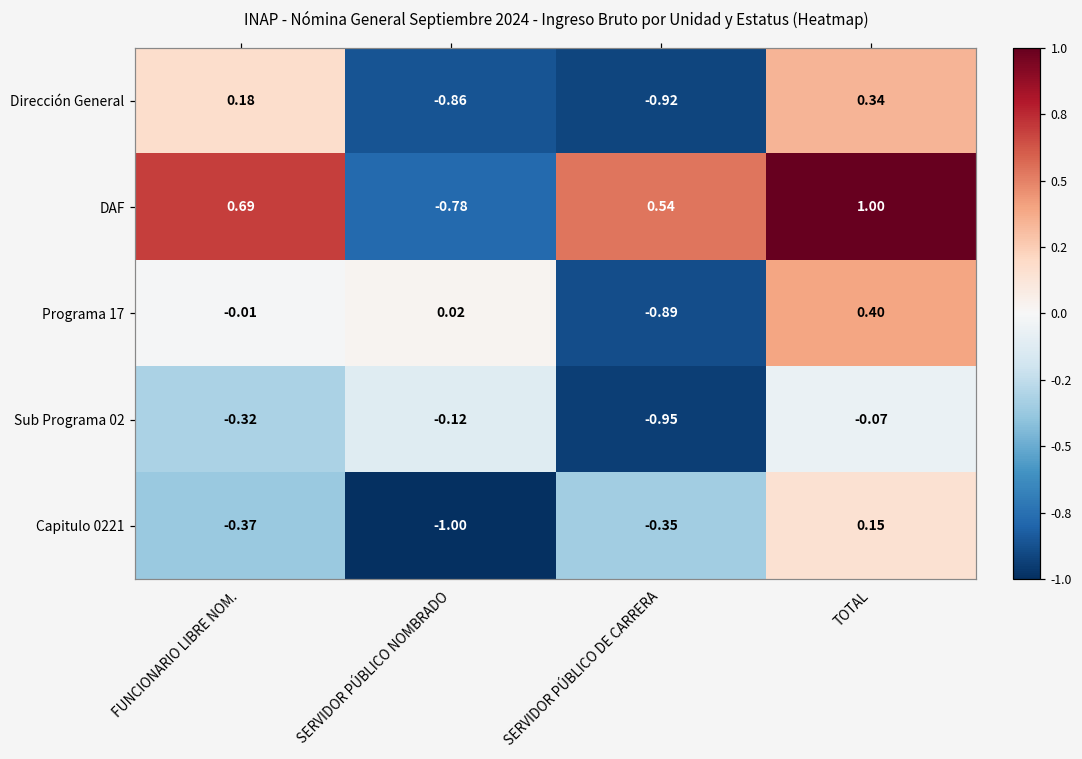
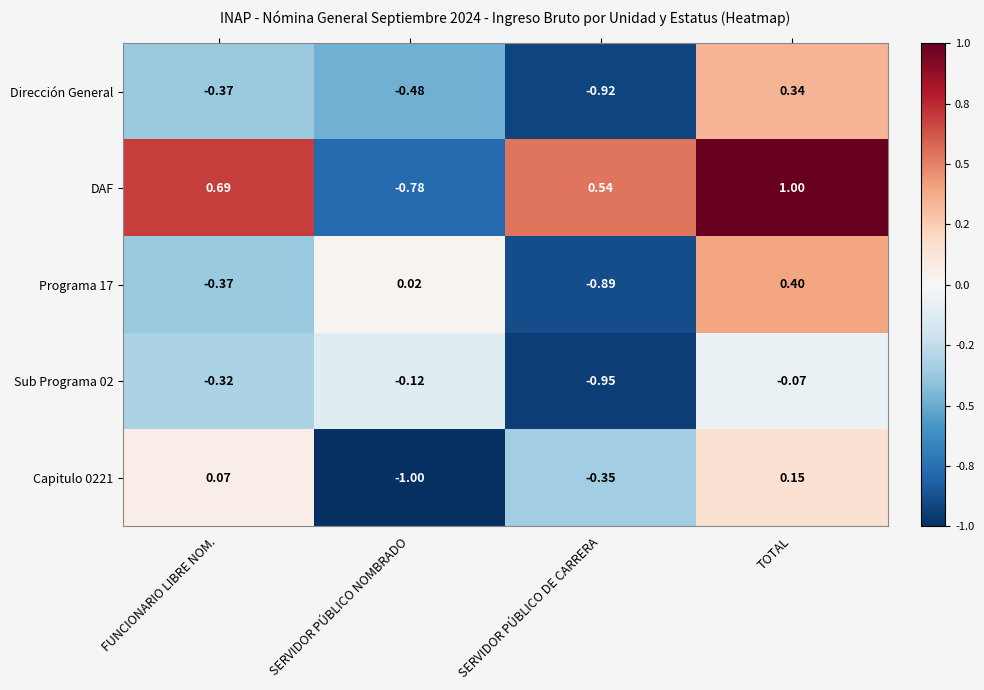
Dirección General, FUNCIONARIO LIBRE NOM.: 0.18 -> -0.37
Dirección General, SERVIDOR PÚBLICO NOMBRADO: -0.86 -> -0.48
Programa 17, FUNCIONARIO LIBRE NOM.: -0.01 -> -0.37
Capitulo 0221, FUNCIONARIO LIBRE NOM.: -0.37 -> 0.07
